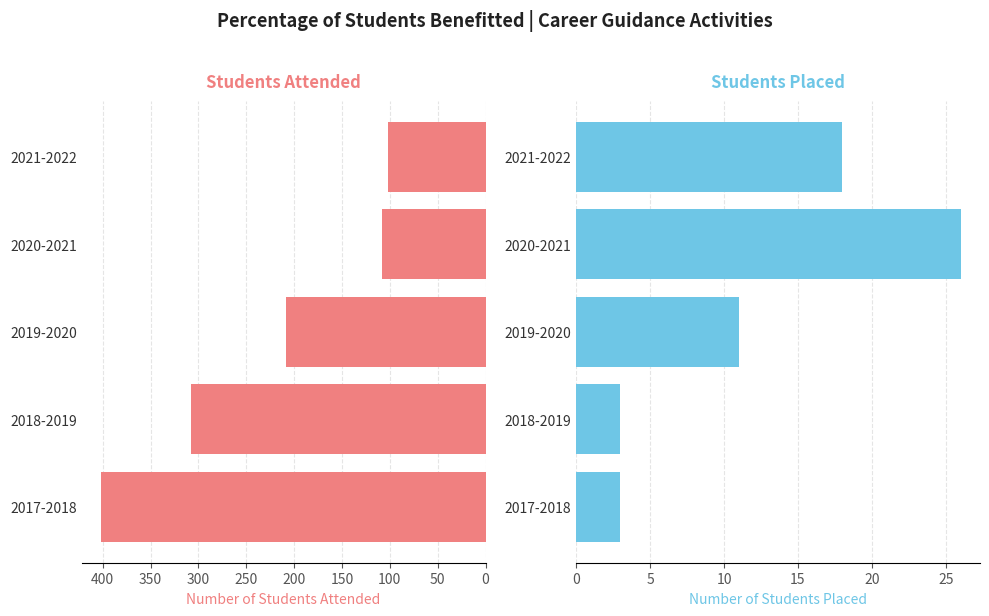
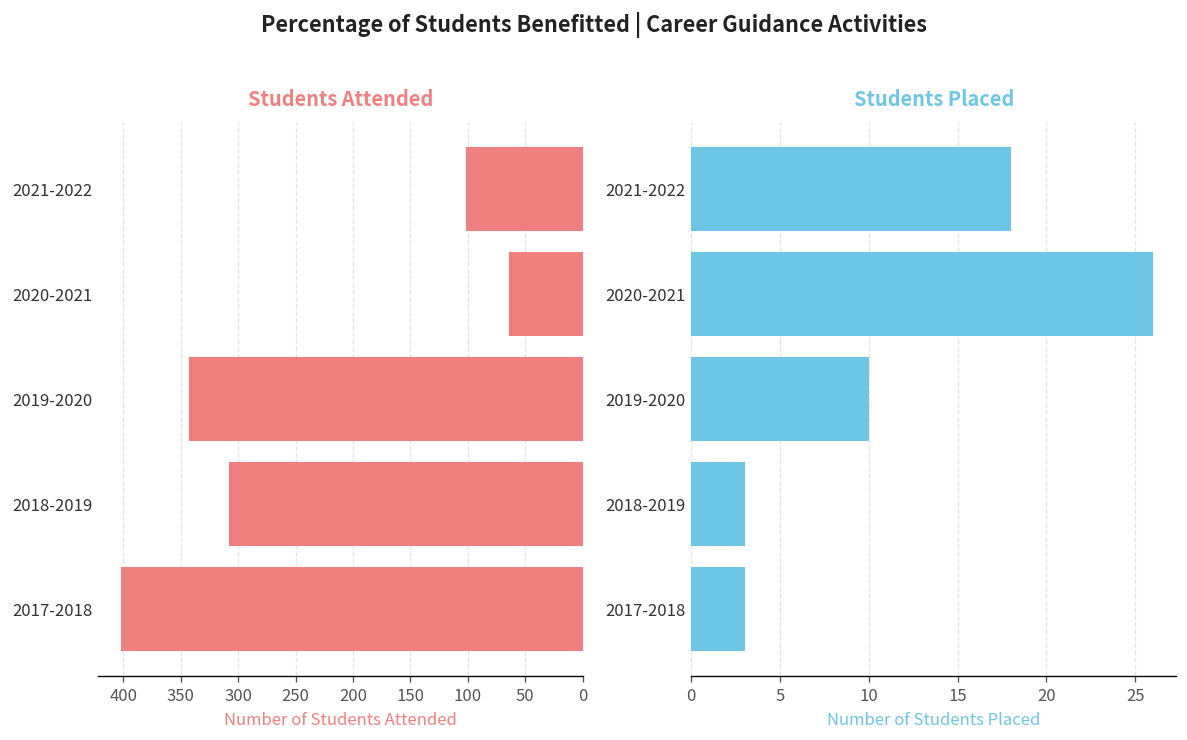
Students Attended, 2020-2021: 110 -> 60
Students Attended, 2019-2020: 210 -> 340
Students Placed, 2019-2020: 11 -> 10
